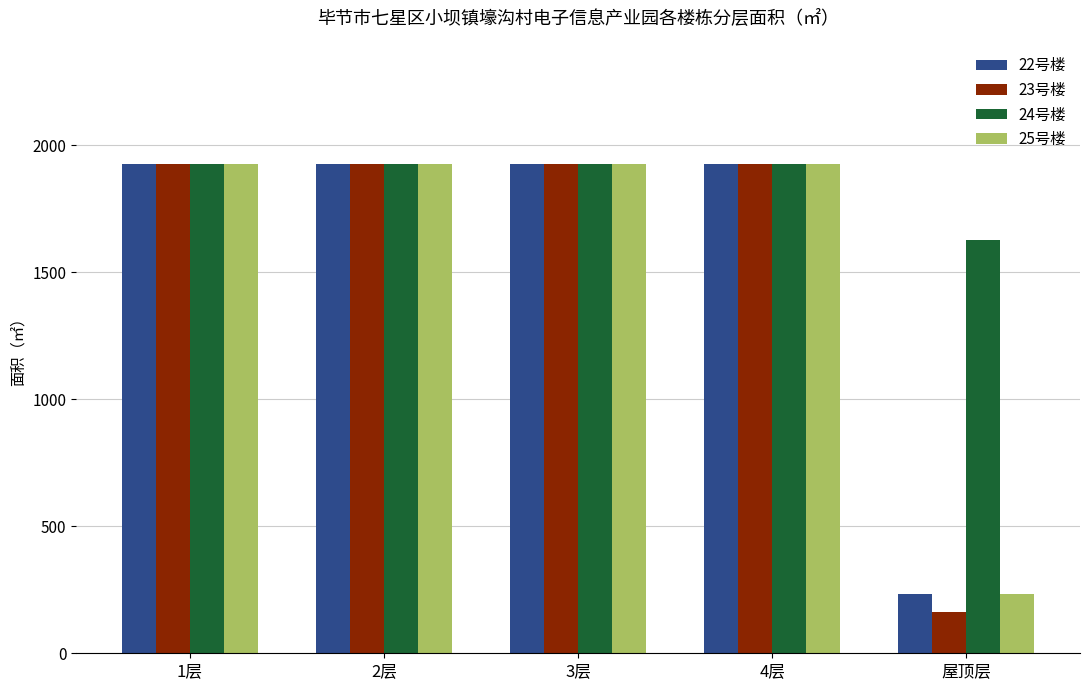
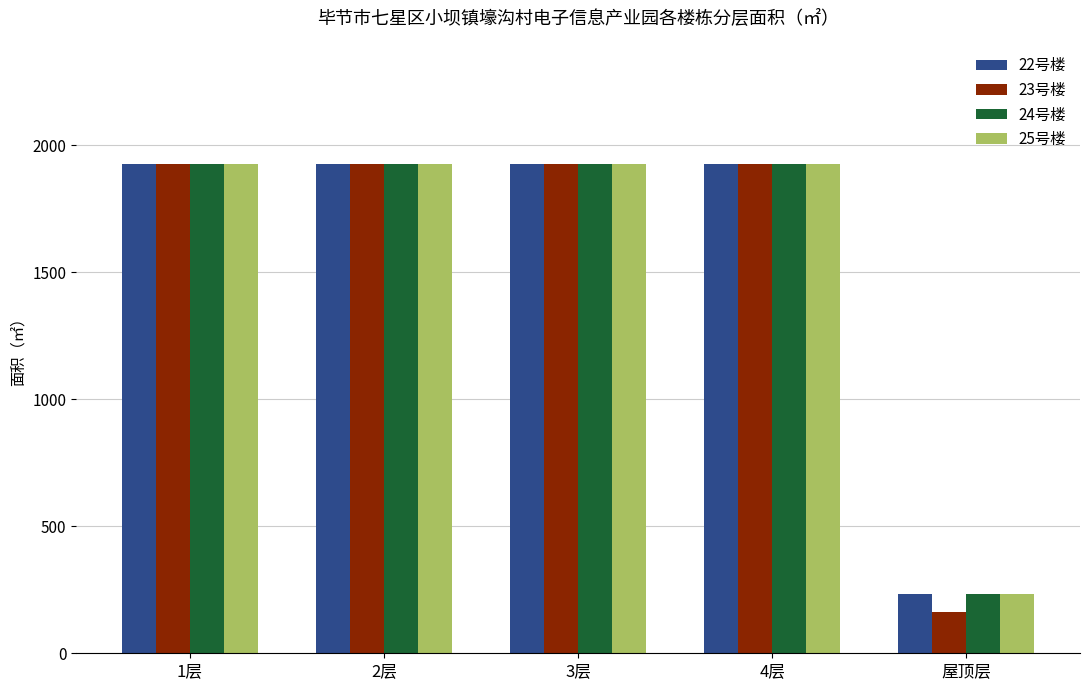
24号楼, 屋顶层: 1630 -> 230
